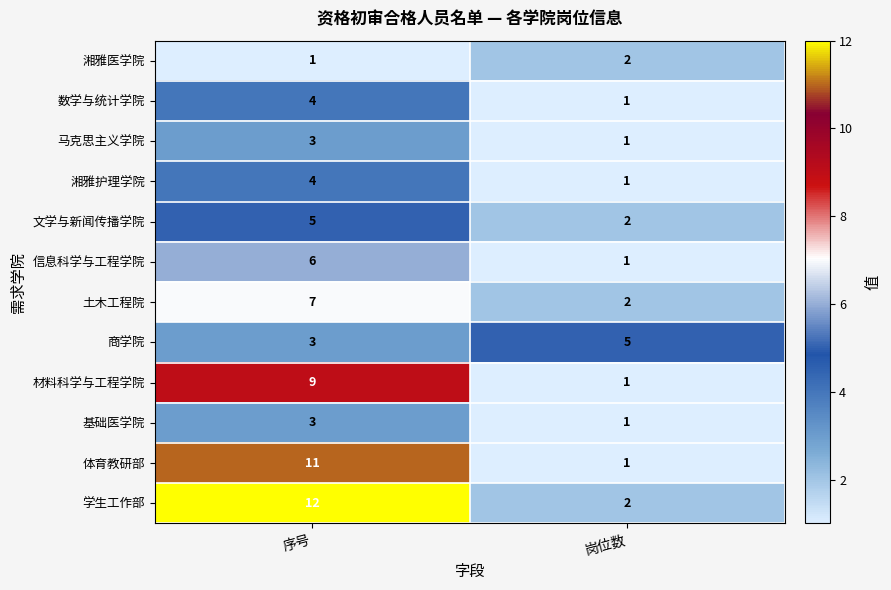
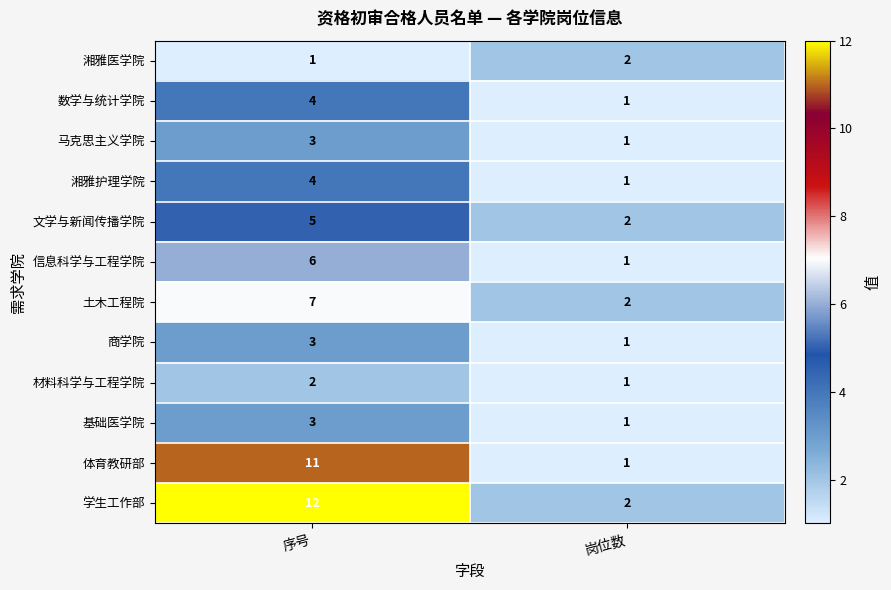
商学院, 岗位数: 5 -> 1
材料科学与工程学院, 序号: 9 -> 2
